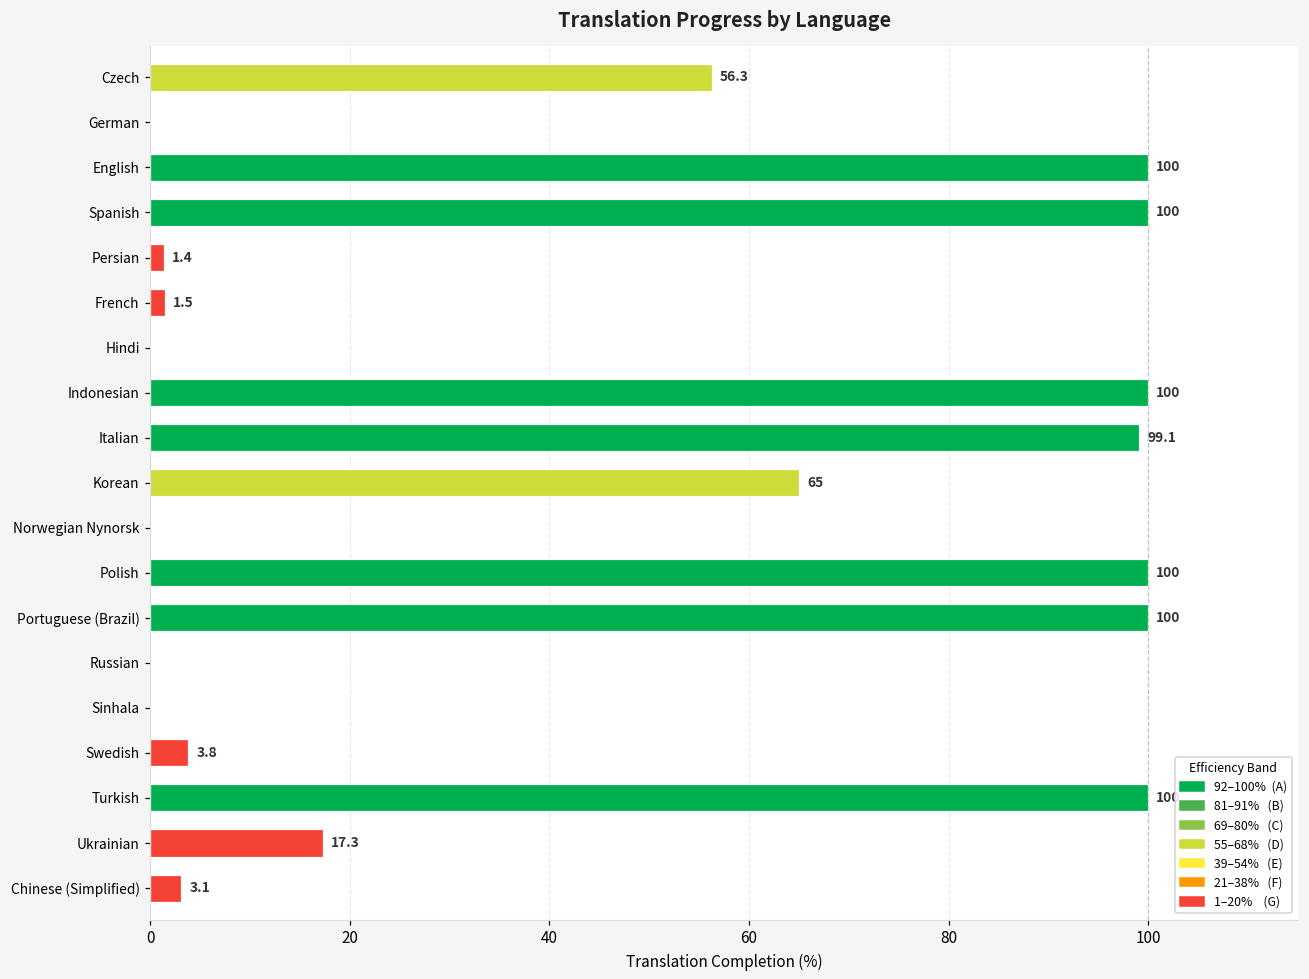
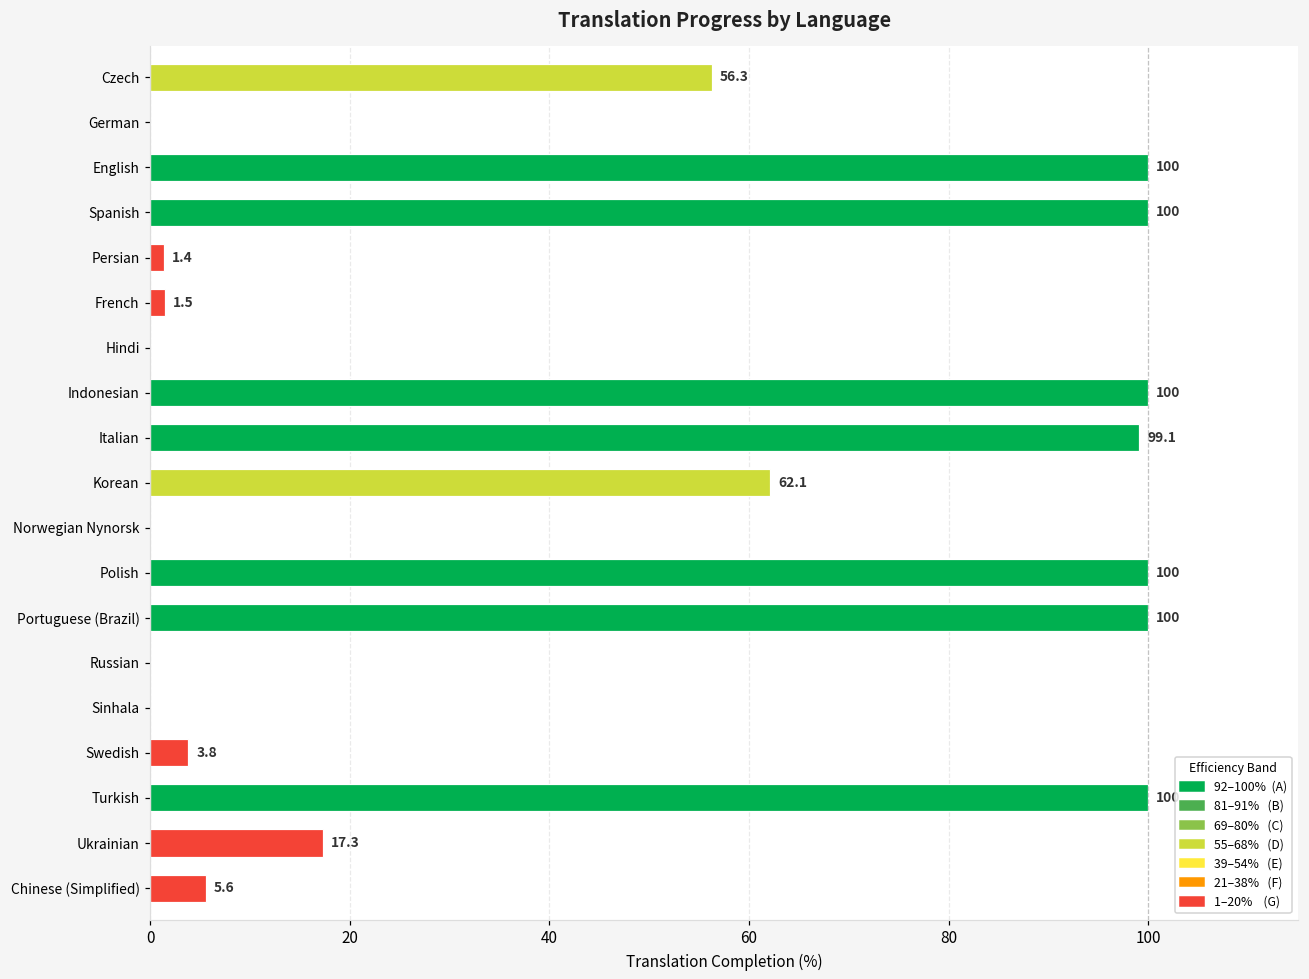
Korean: 65 -> 62.1
Chinese (Simplified): 3.1 -> 5.6
